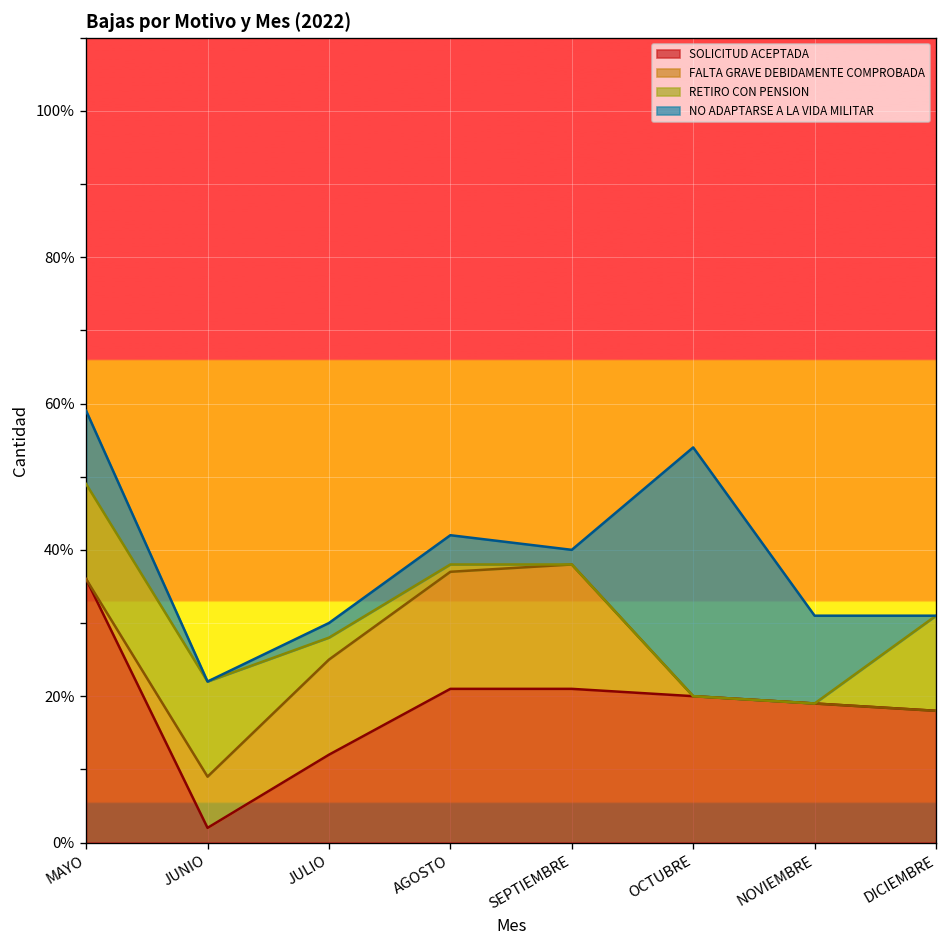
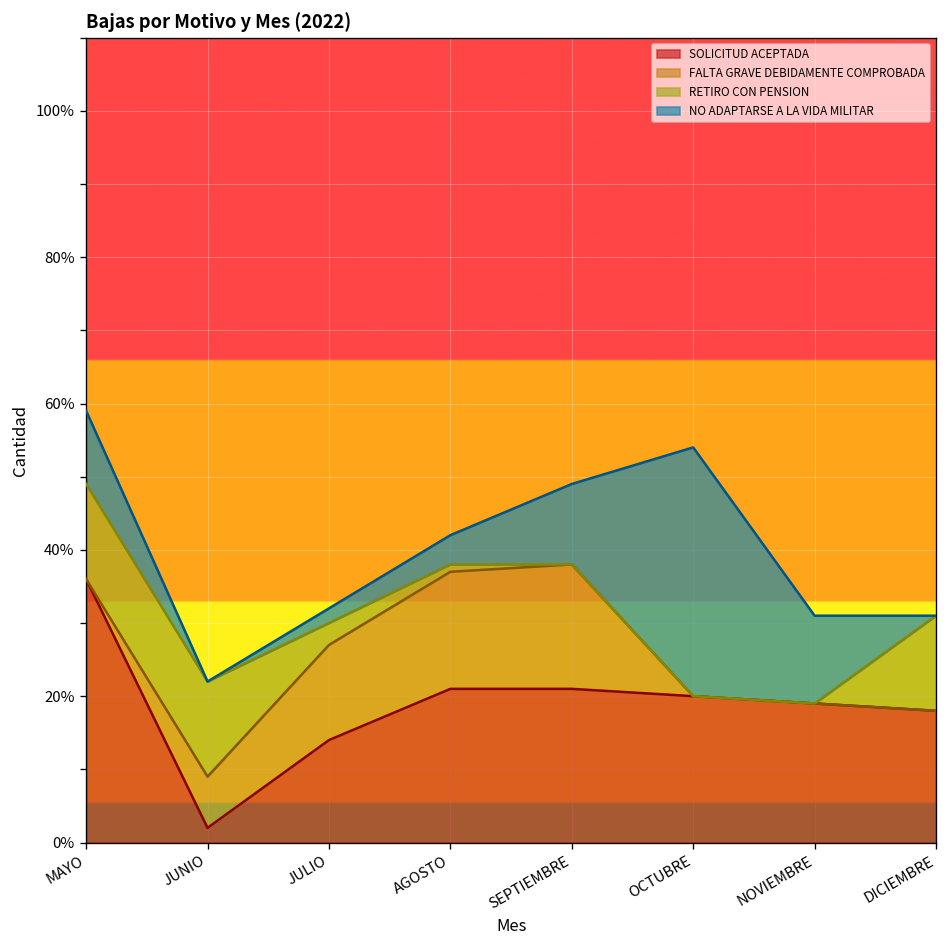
SOLICITUD ACEPTADA, JULIO: 12% -> 14%
NO ADAPTARSE A LA VIDA MILITAR, SEPTIEMBRE: 2% -> 11%
